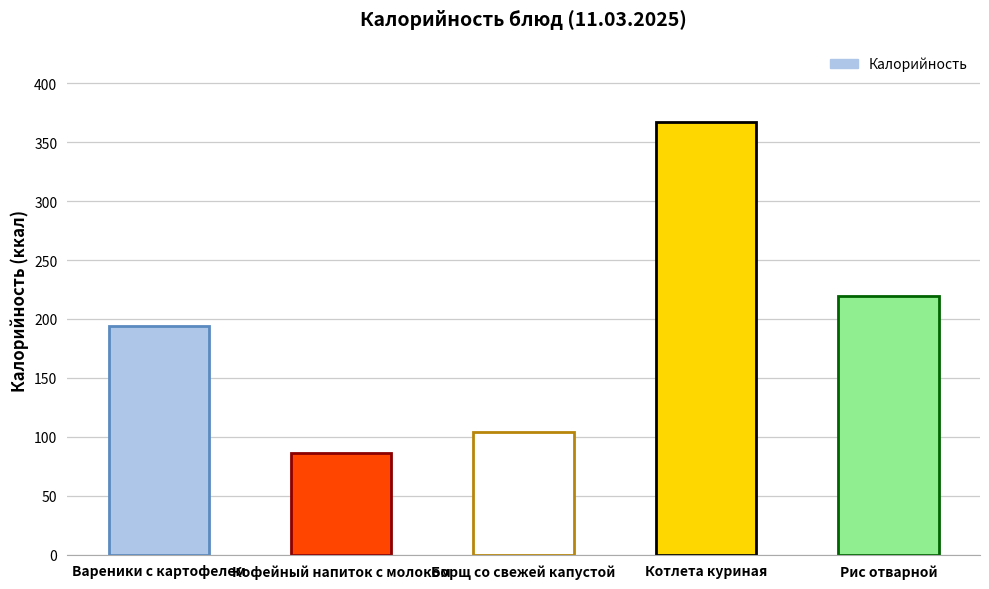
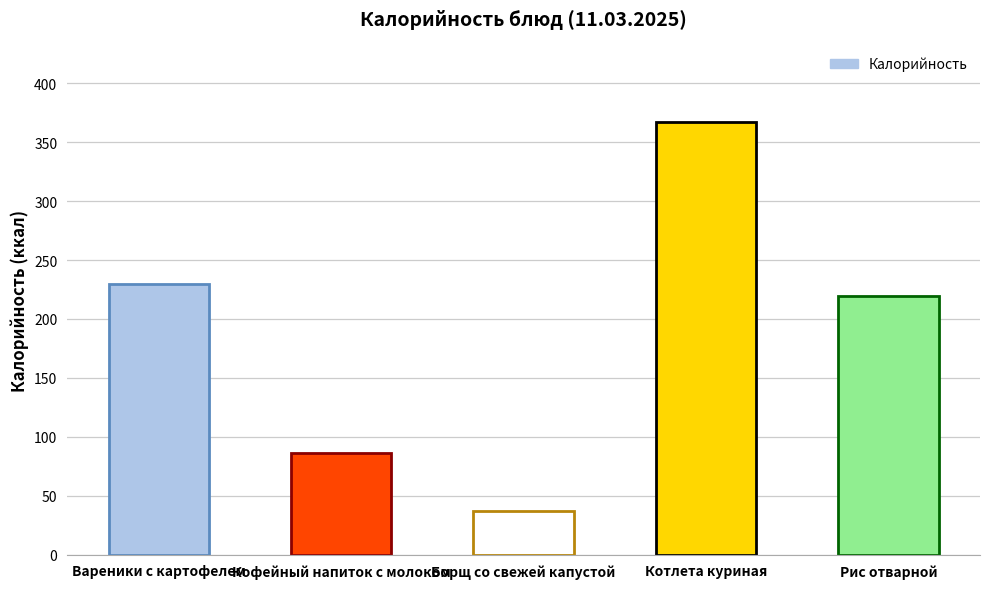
Вареники с картофелем: 194 -> 230
Борщ со свежей капустой: 104 -> 38
